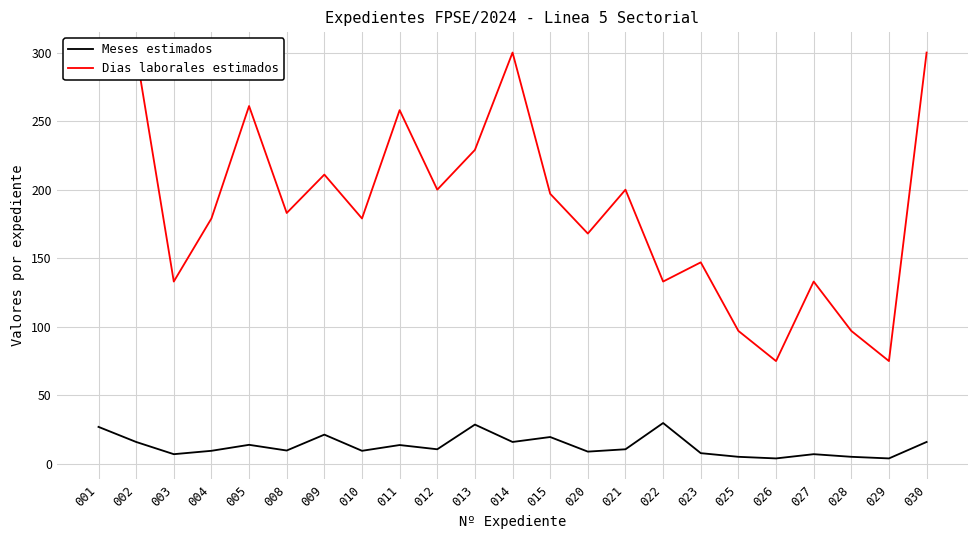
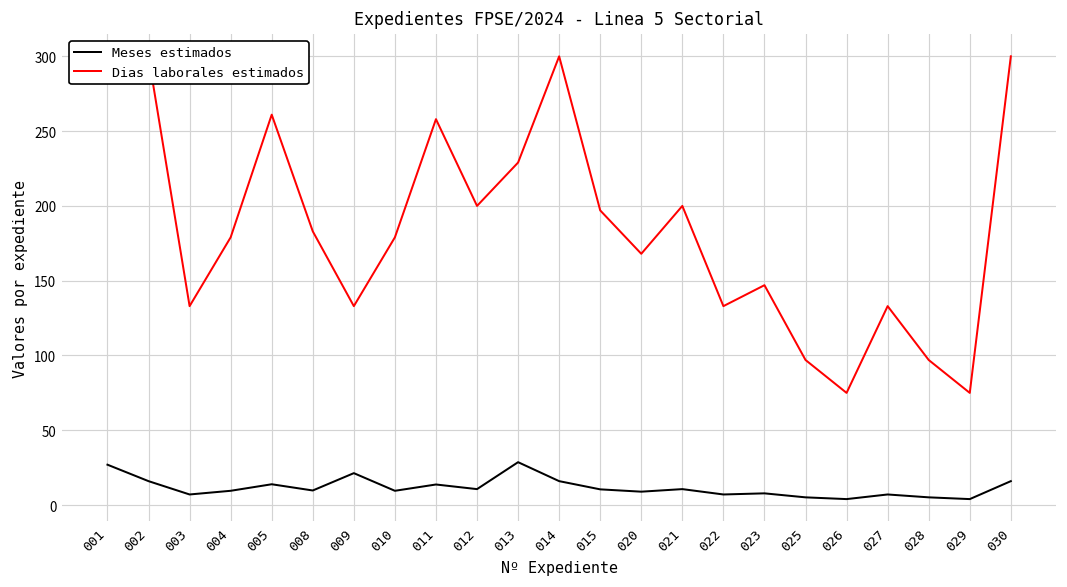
Dias laborales estimados, 009: 211 -> 133
Meses estimados, 015: 20 -> 11
Meses estimados, 022: 30 -> 7
